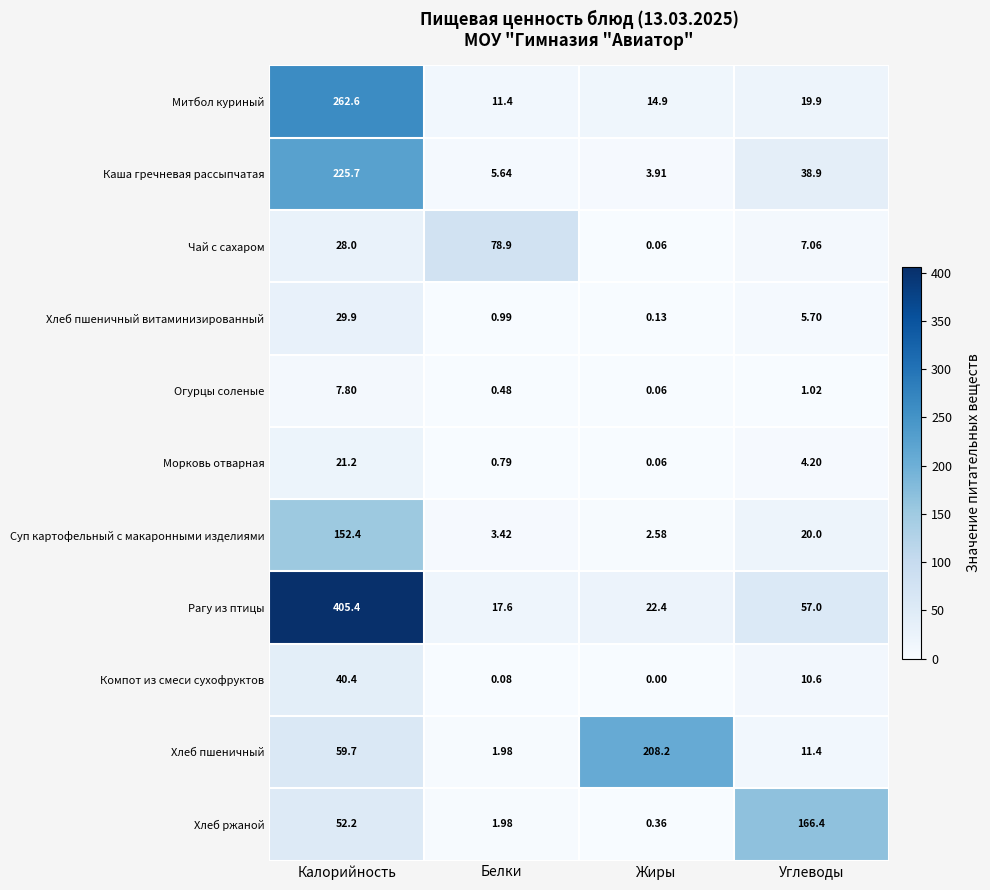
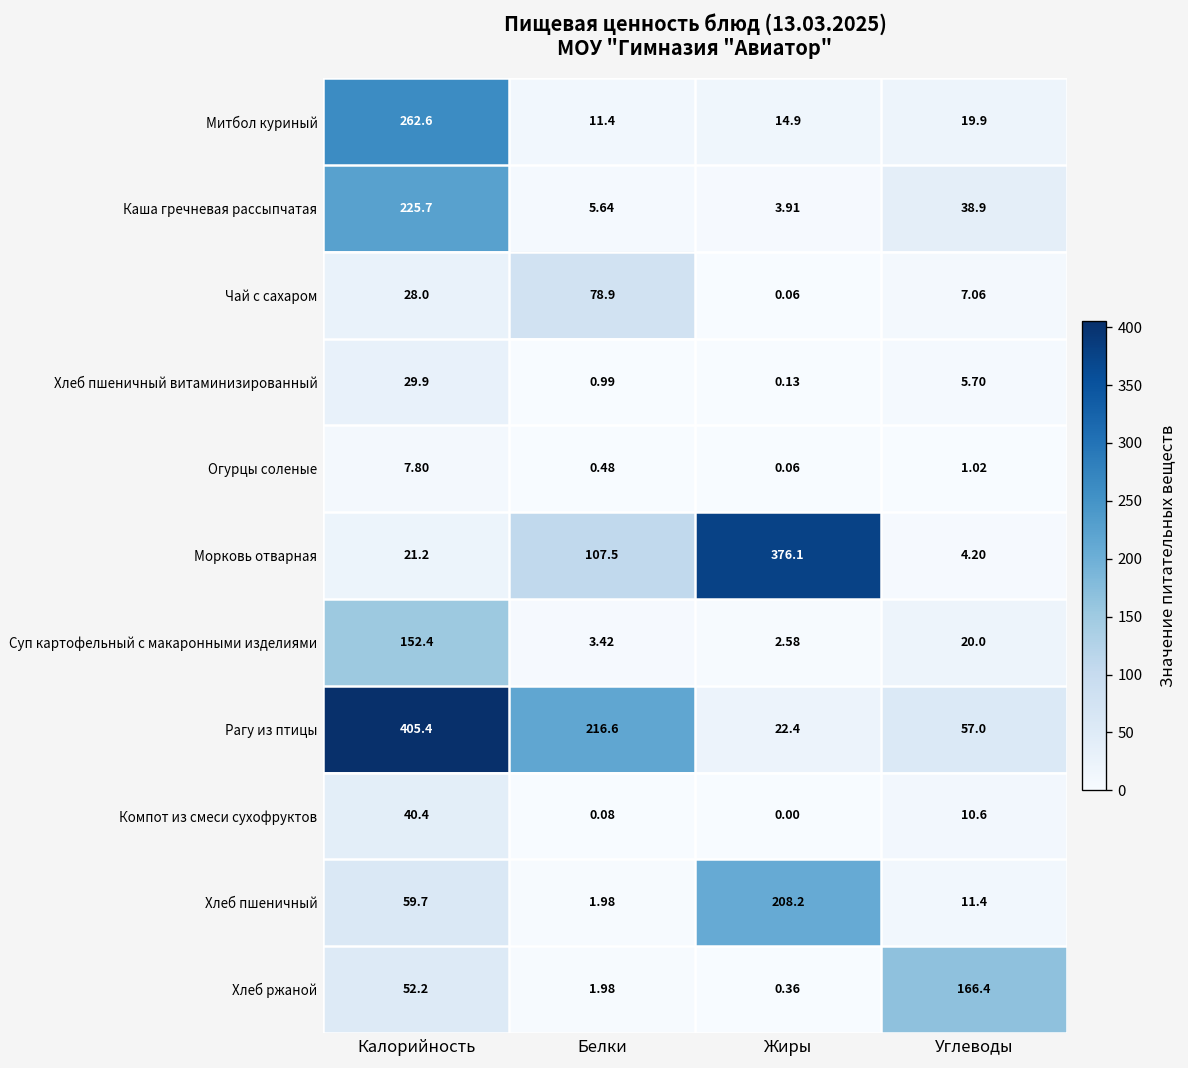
Морковь отварная, Белки: 0.79 -> 107.5
Морковь отварная, Жиры: 0.06 -> 376.1
Рагу из птицы, Белки: 17.6 -> 216.6
